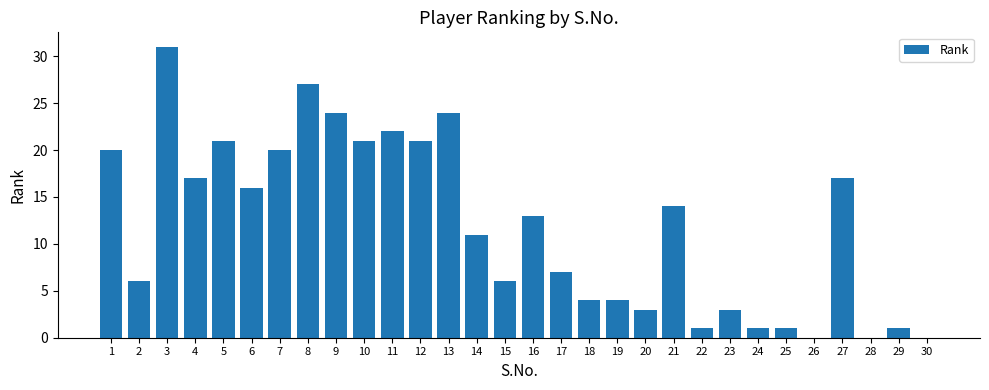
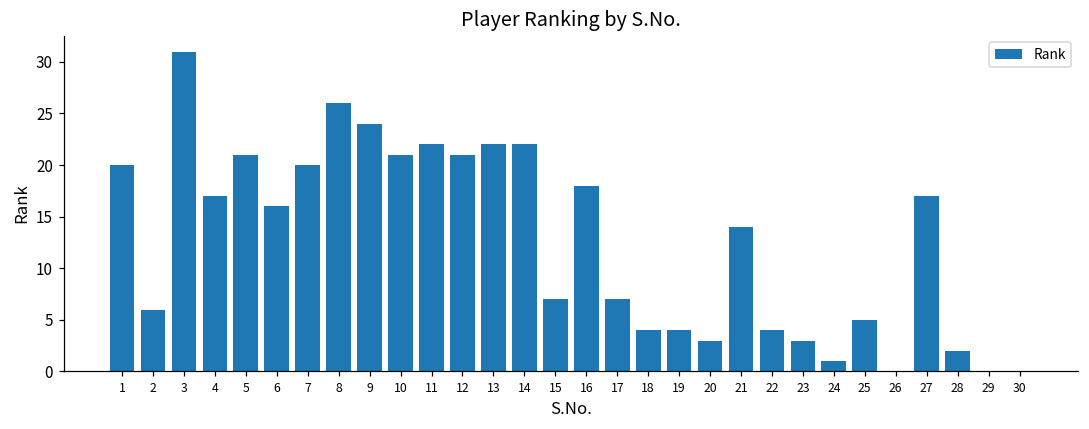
8: 27 -> 26
13: 24 -> 22
14: 11 -> 22
15: 6 -> 7
16: 13 -> 18
22: 1 -> 4
25: 1 -> 5
28: 0 -> 2
29: 1 -> 0
